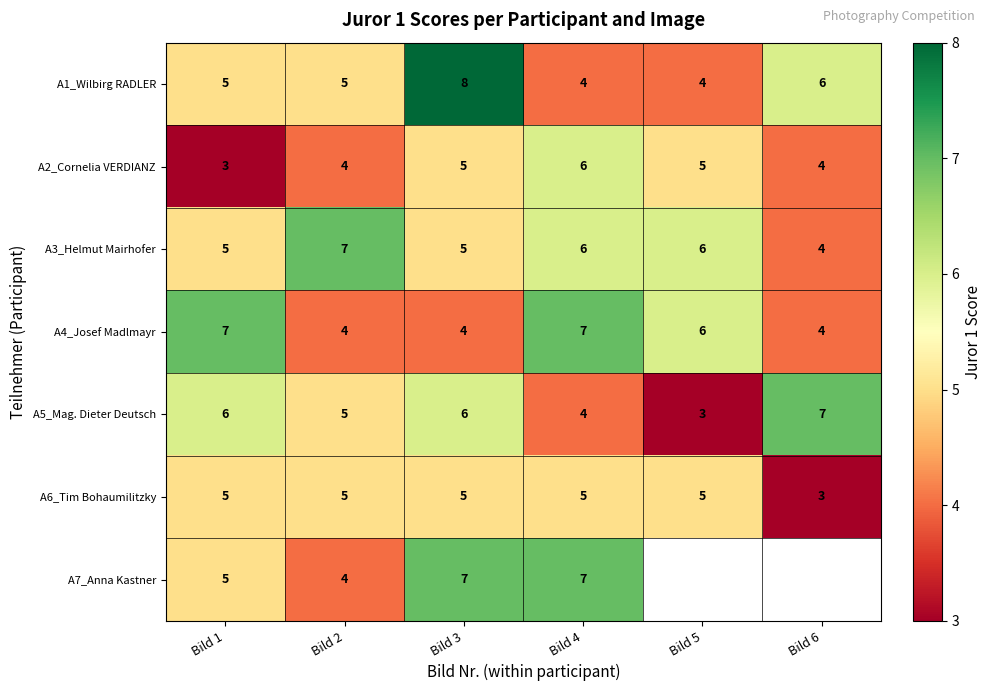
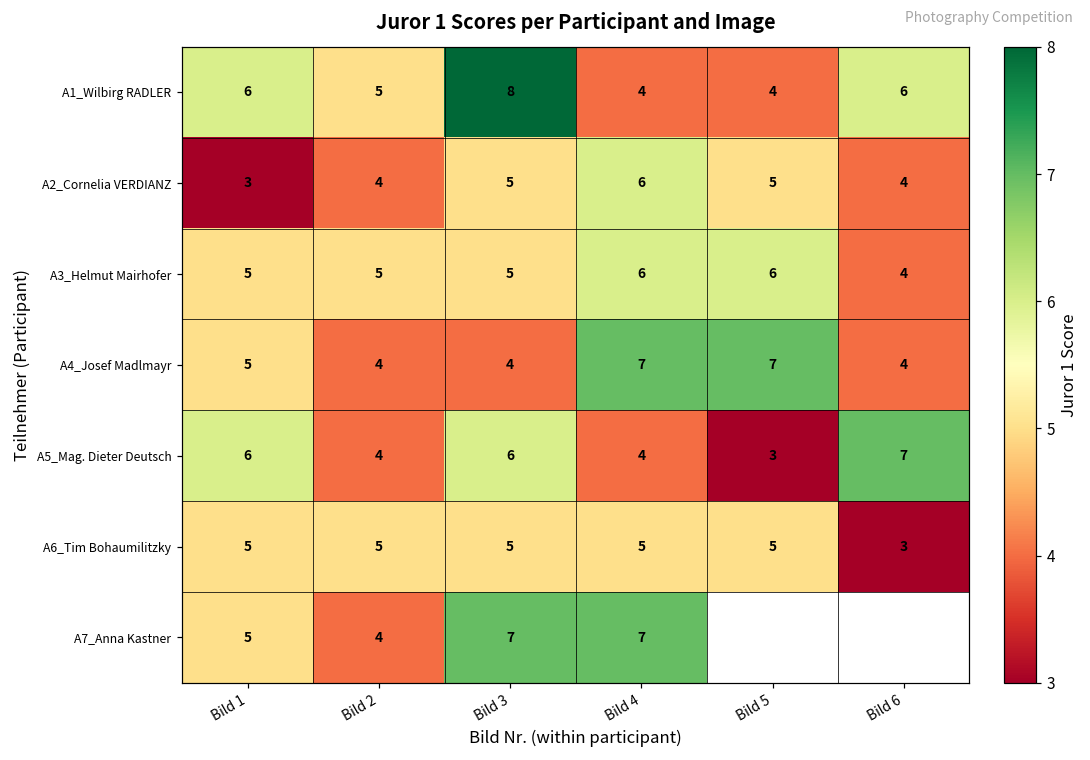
A1_Wilbirg RADLER, Bild 1: 5 -> 6
A3_Helmut Mairhofer, Bild 2: 7 -> 5
A4_Josef Madlmayr, Bild 1: 7 -> 5
A4_Josef Madlmayr, Bild 5: 6 -> 7
A5_Mag. Dieter Deutsch, Bild 2: 5 -> 4
